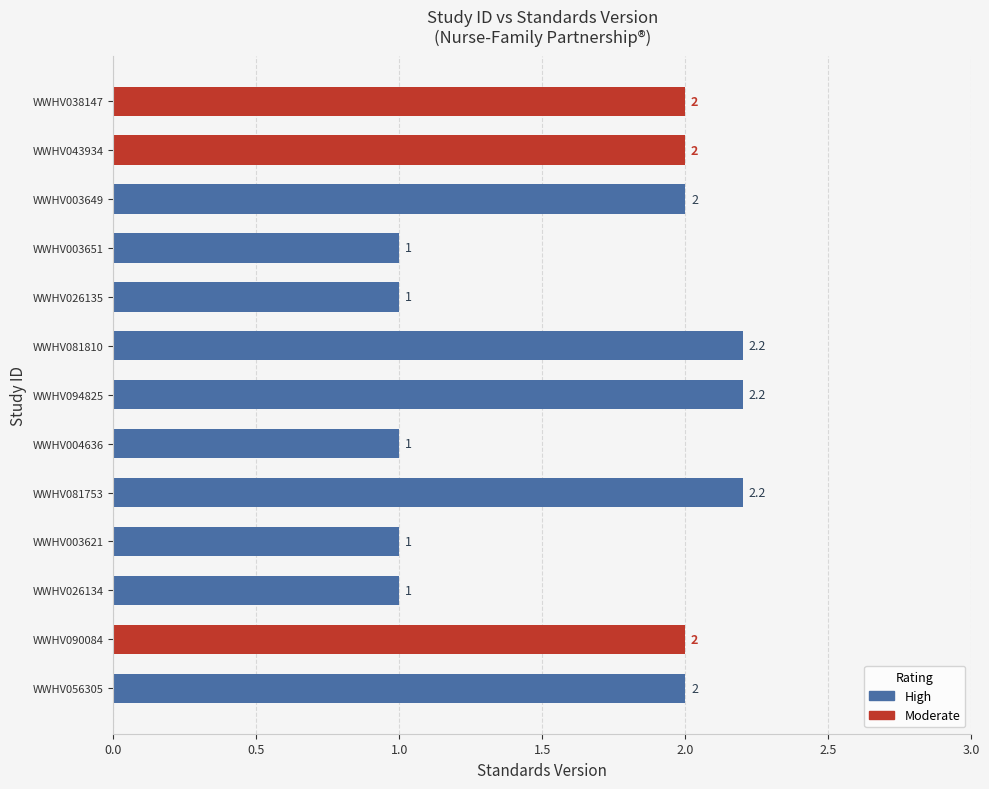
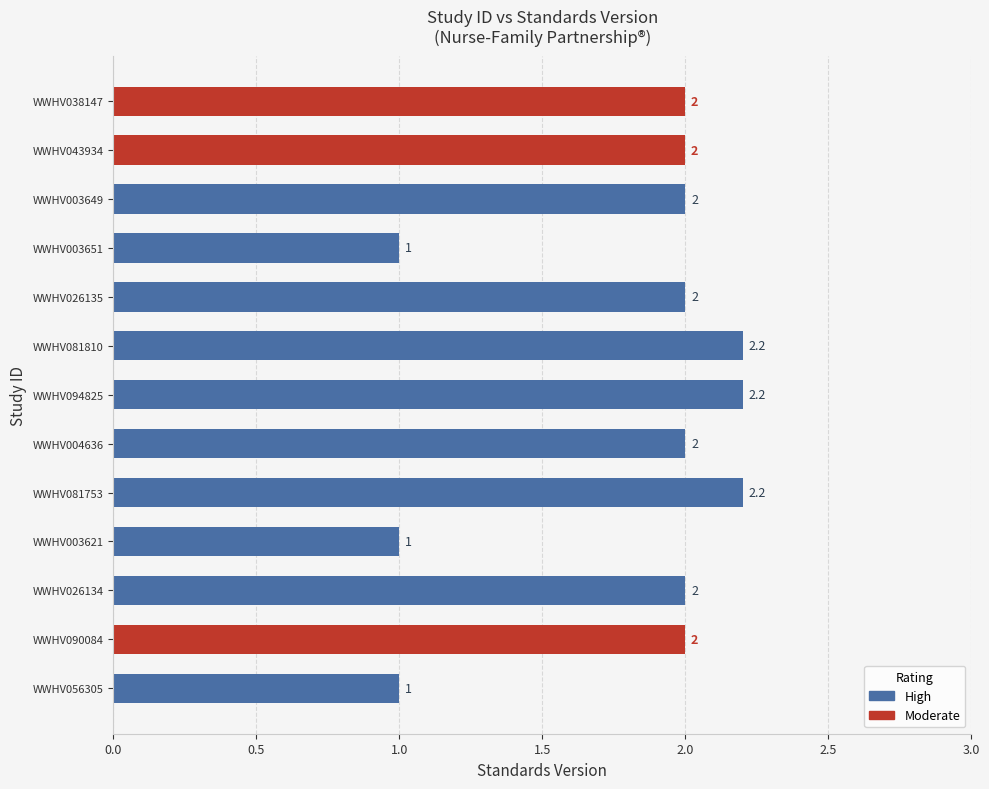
WWHV026135: 1 -> 2
WWHV004636: 1 -> 2
WWHV026134: 1 -> 2
WWHV056305: 2 -> 1
